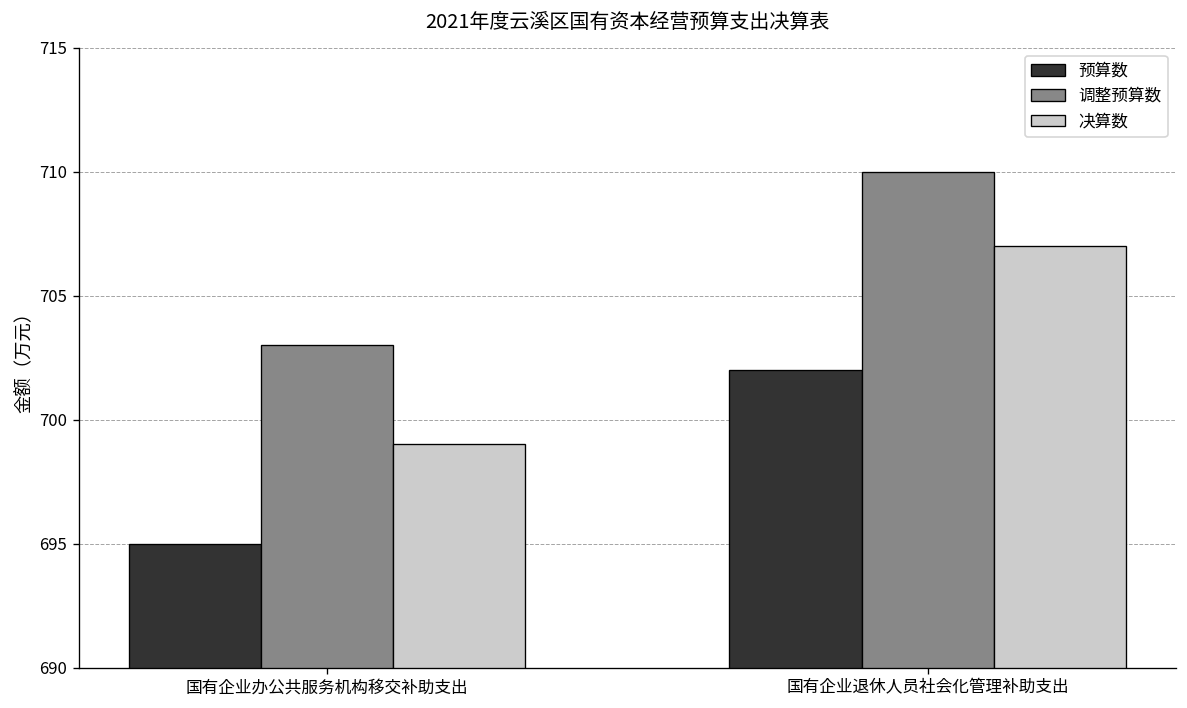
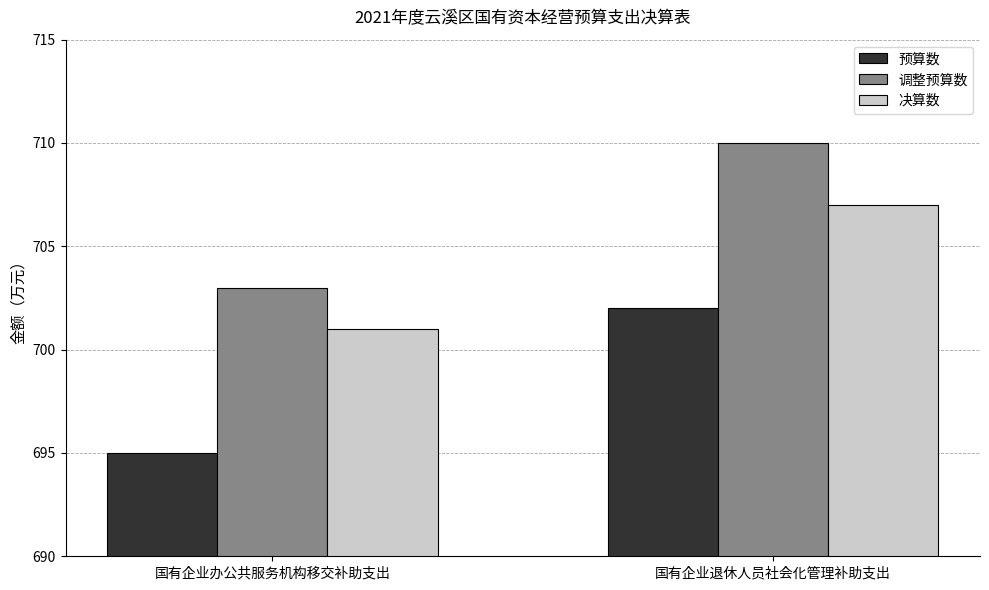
决算数, 国有企业办公共服务机构移交补助支出: 699 -> 701
